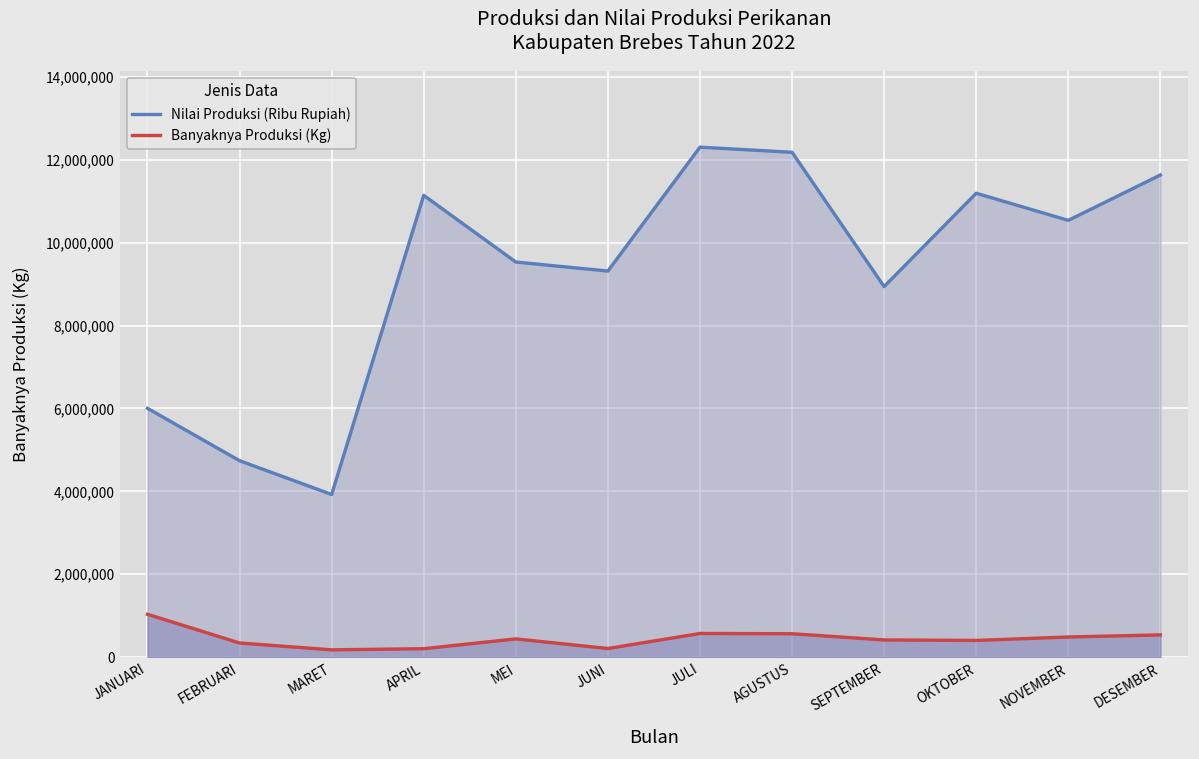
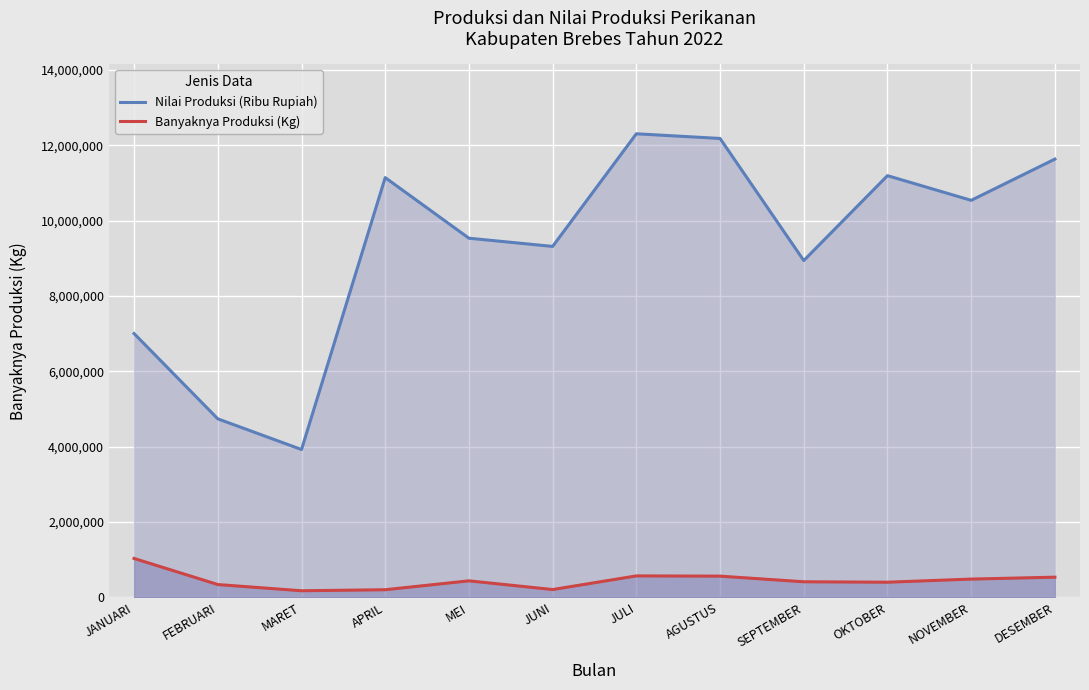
Nilai Produksi (Ribu Rupiah), JANUARI: 6,000,000 -> 7,000,000
